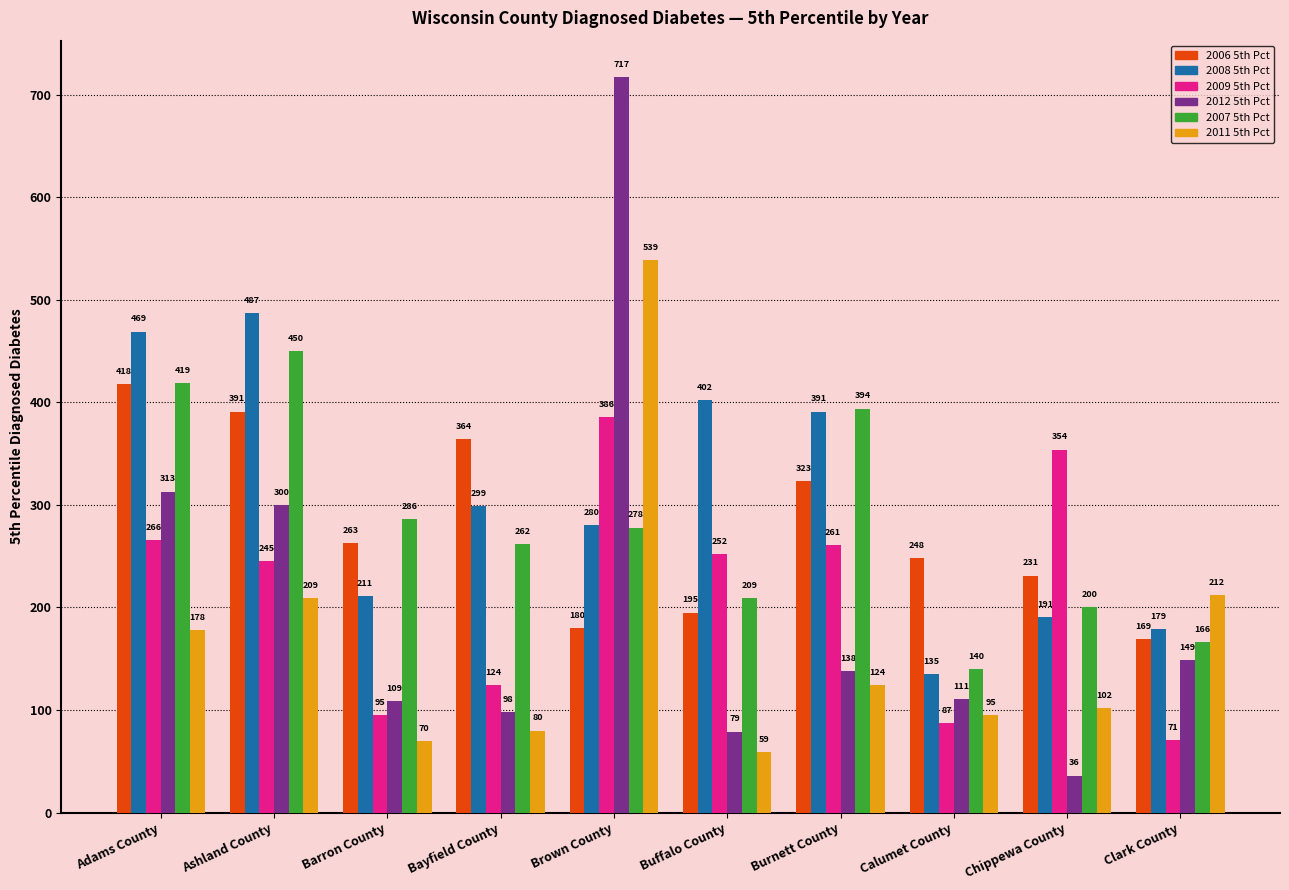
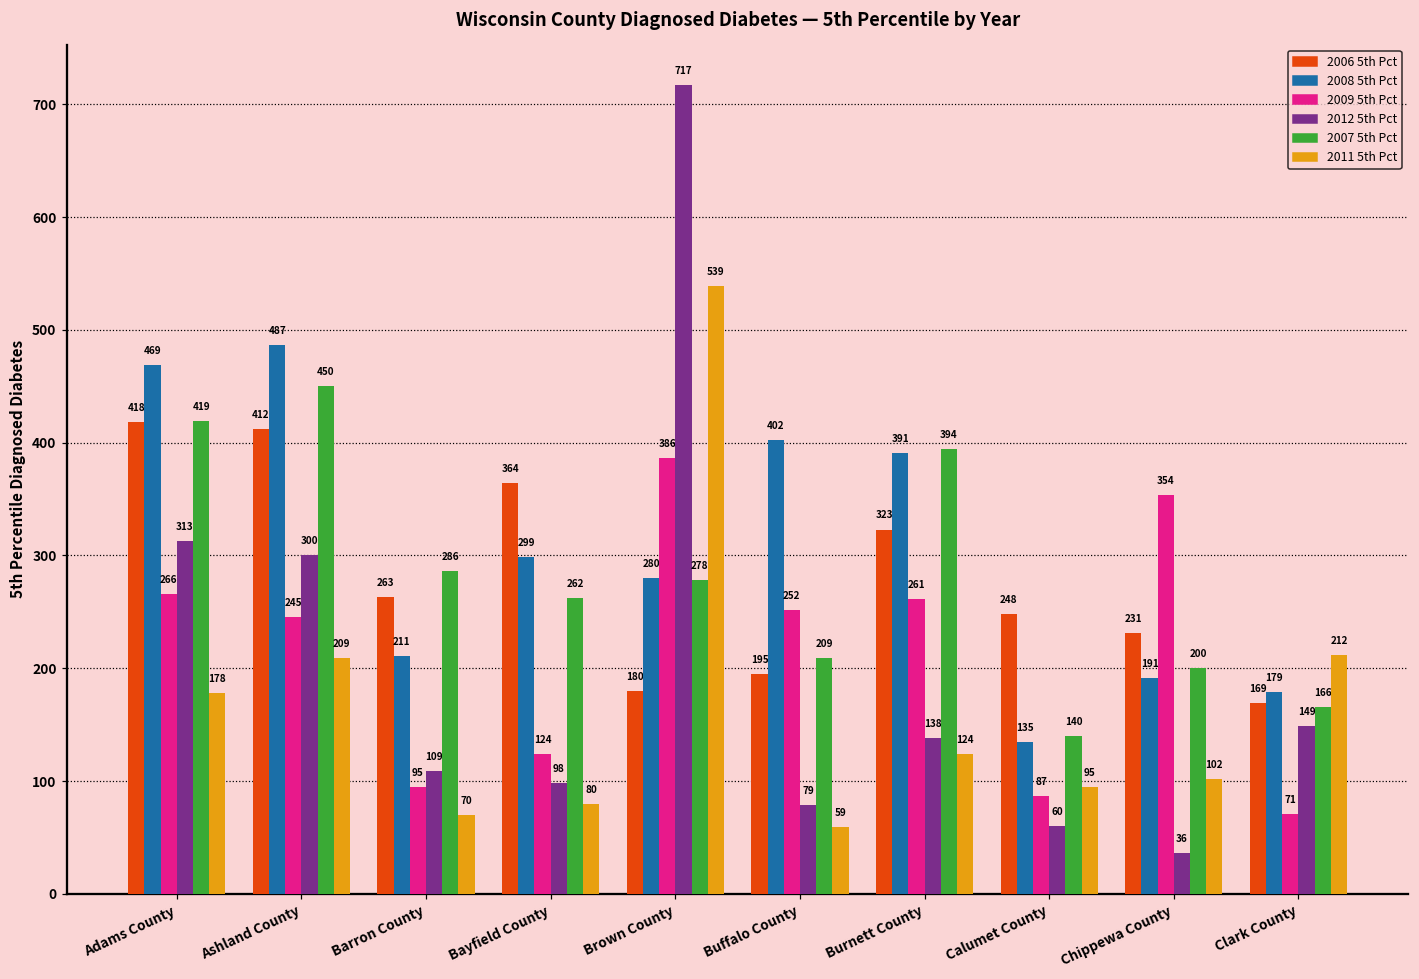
2006 5th Pct, Ashland County: 391 -> 412
2012 5th Pct, Calumet County: 111 -> 60
